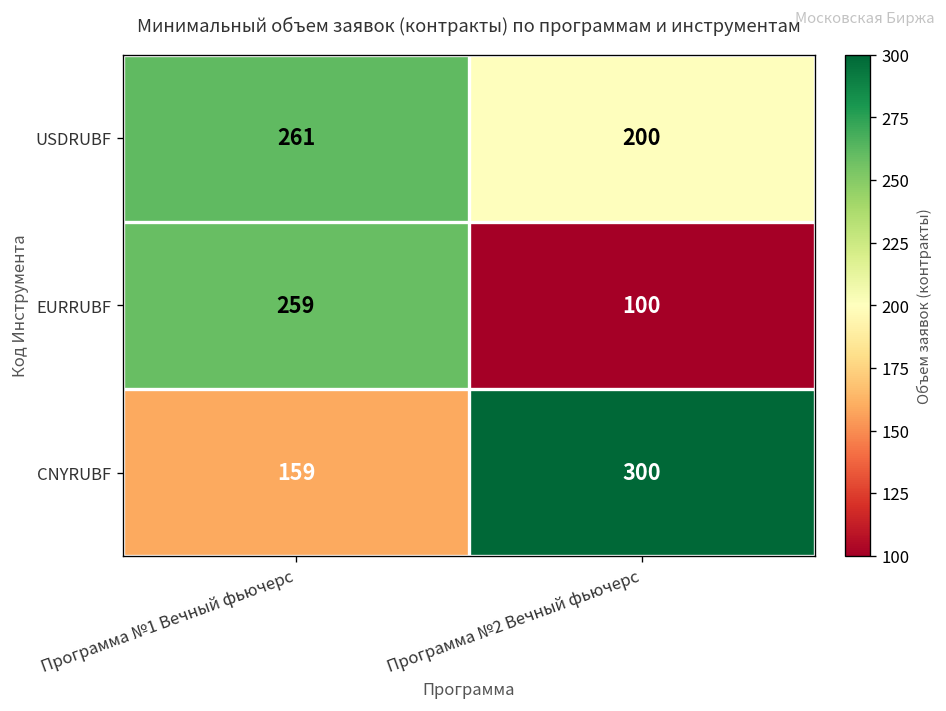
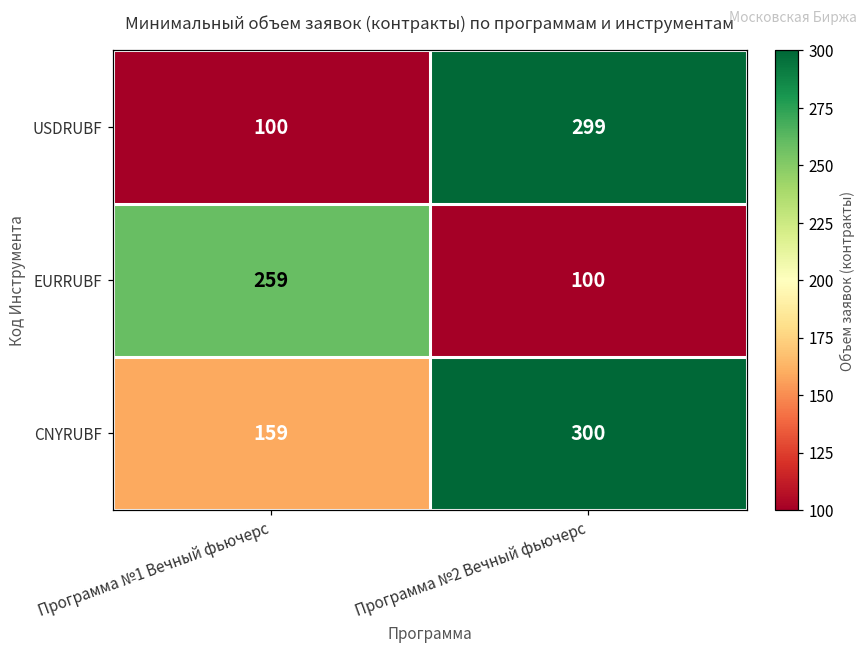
USDRUBF, Программа №1 Вечный фьючерс: 261 -> 100
USDRUBF, Программа №2 Вечный фьючерс: 200 -> 299
